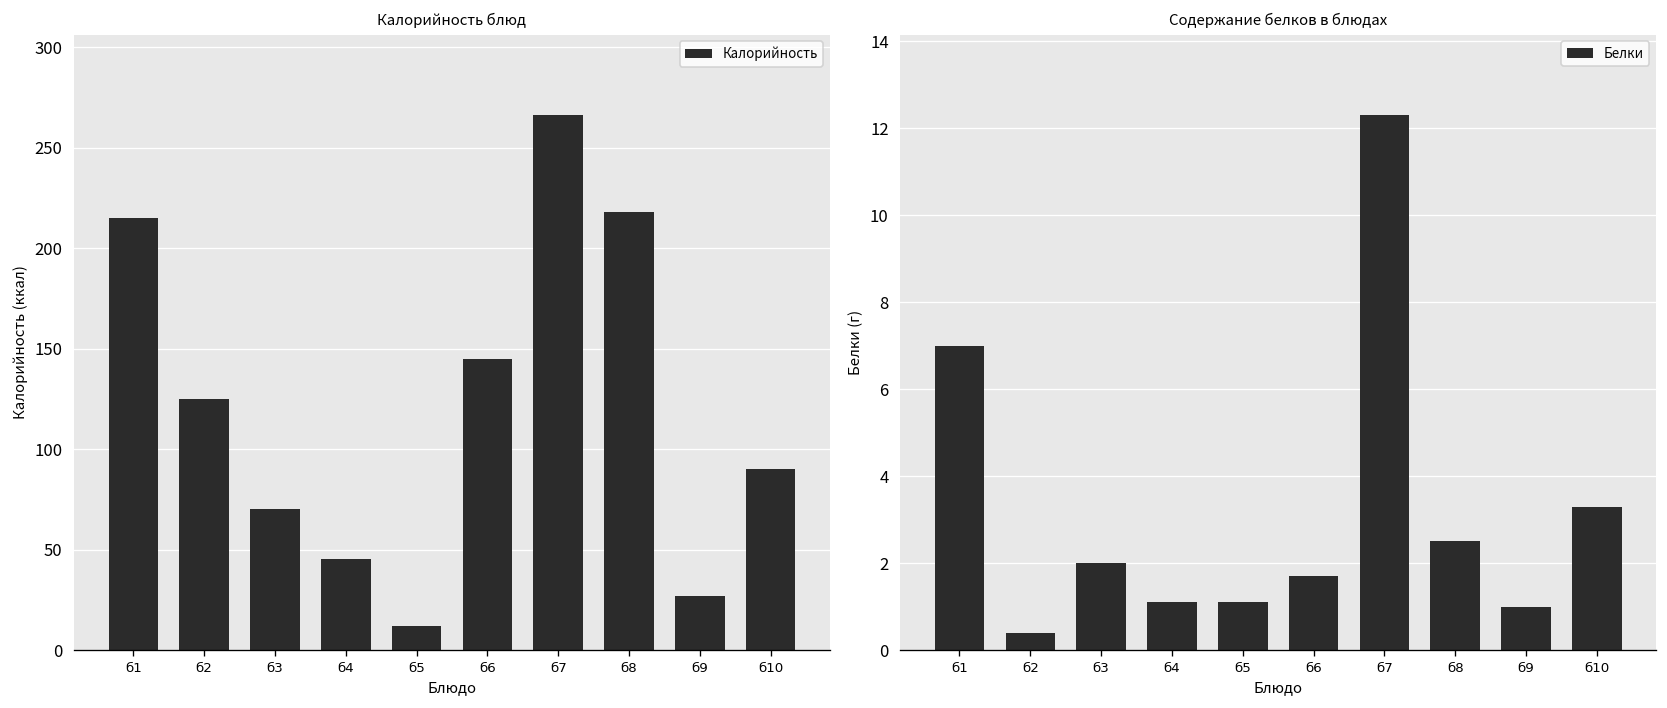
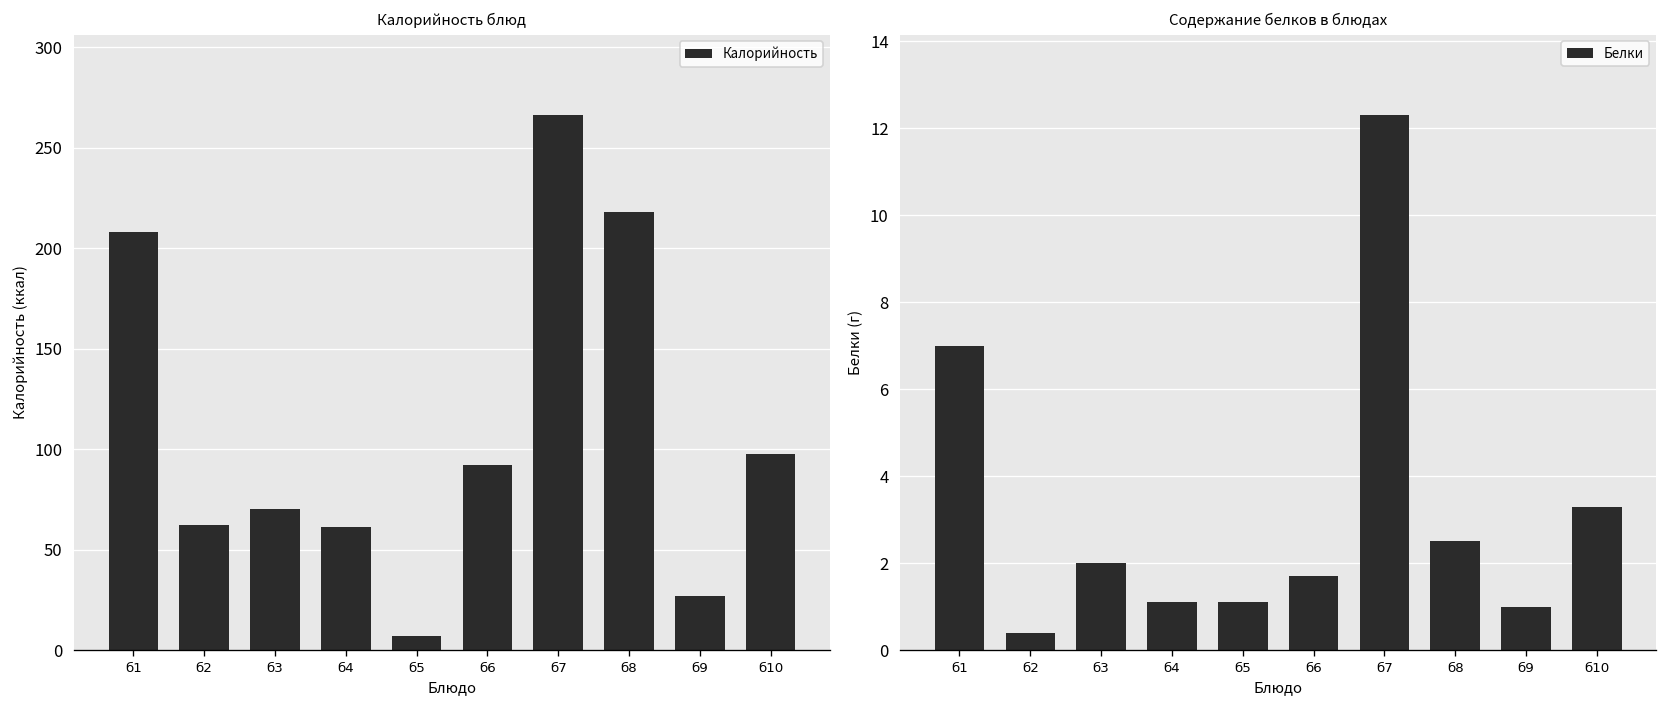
Калорийность блюд, б1: 215 -> 208
Калорийность блюд, б2: 125 -> 62
Калорийность блюд, б4: 45 -> 62
Калорийность блюд, б5: 12 -> 7
Калорийность блюд, б6: 145 -> 92
Калорийность блюд, б10: 90 -> 98
